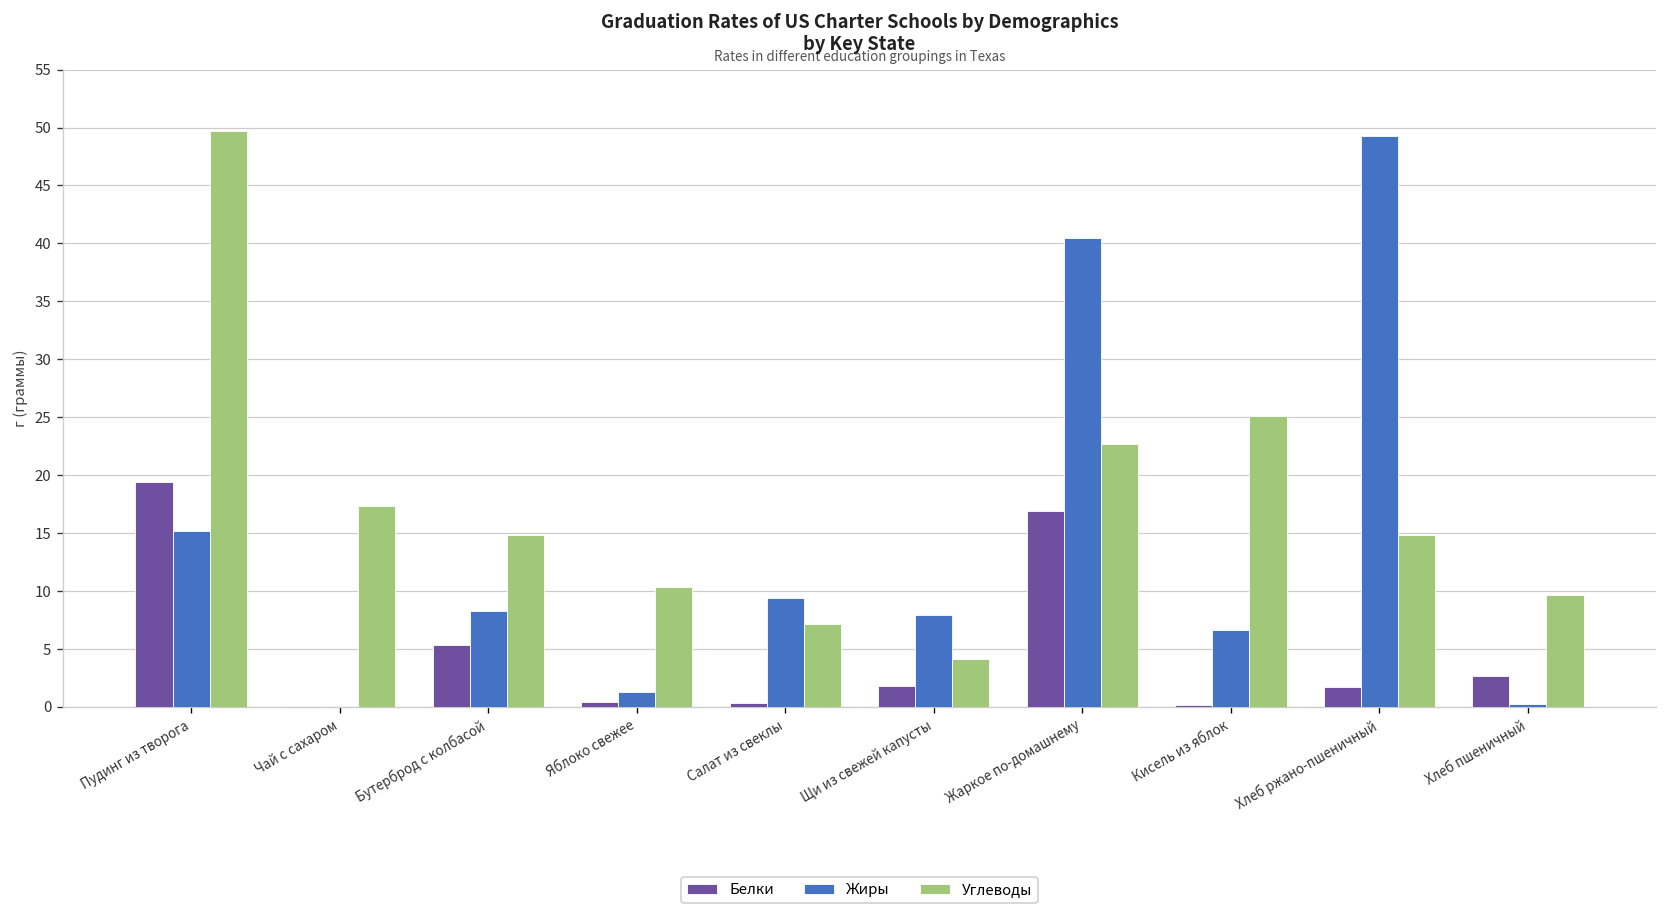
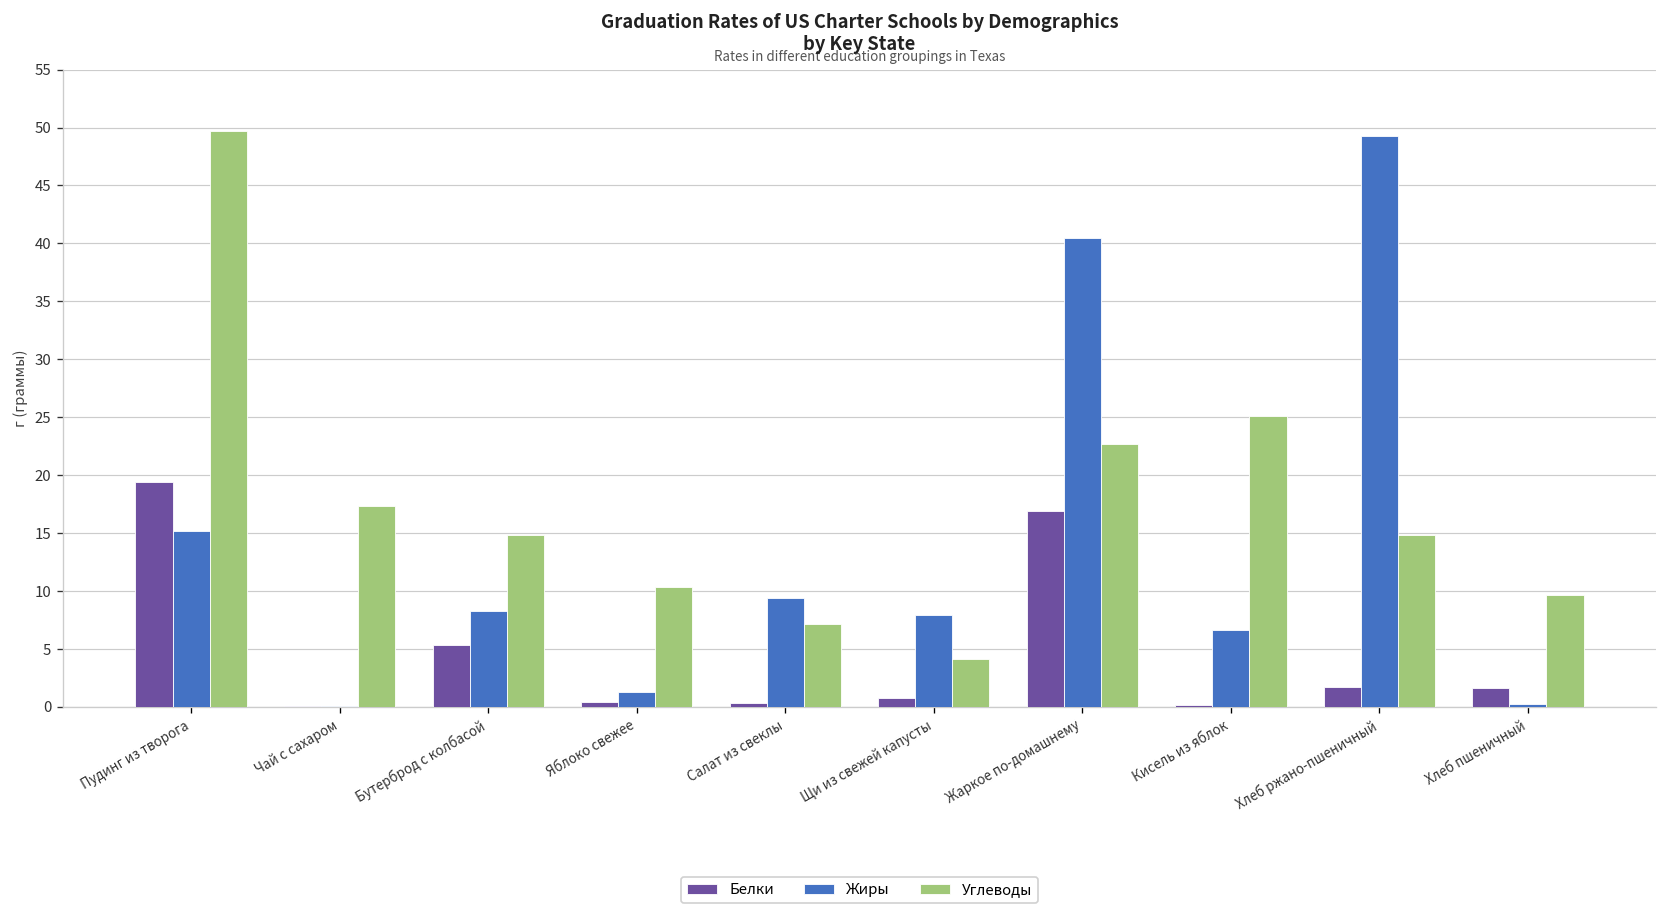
Белки, Щи из свежей капусты: 2 -> 1
Белки, Хлеб пшеничный: 3 -> 2
